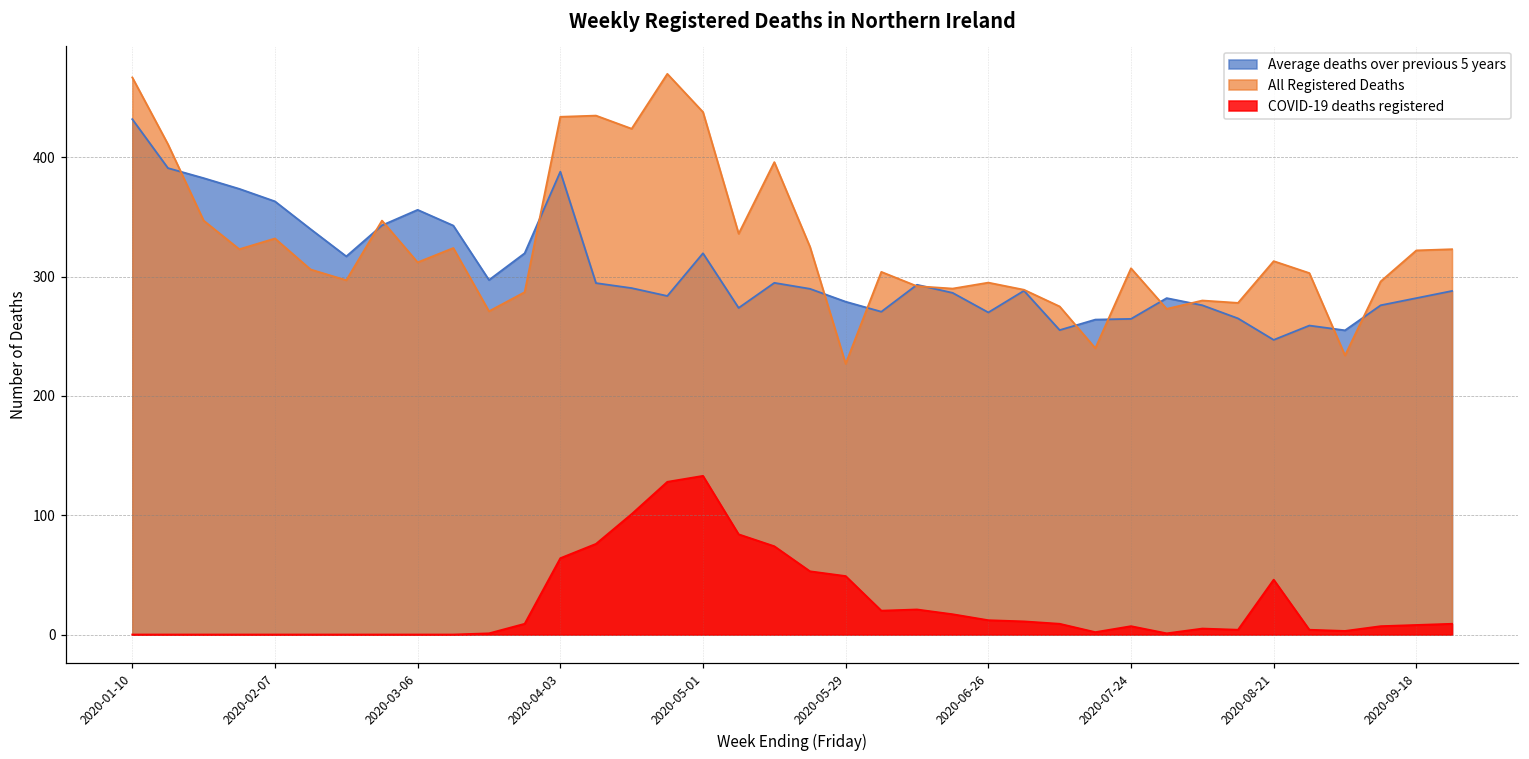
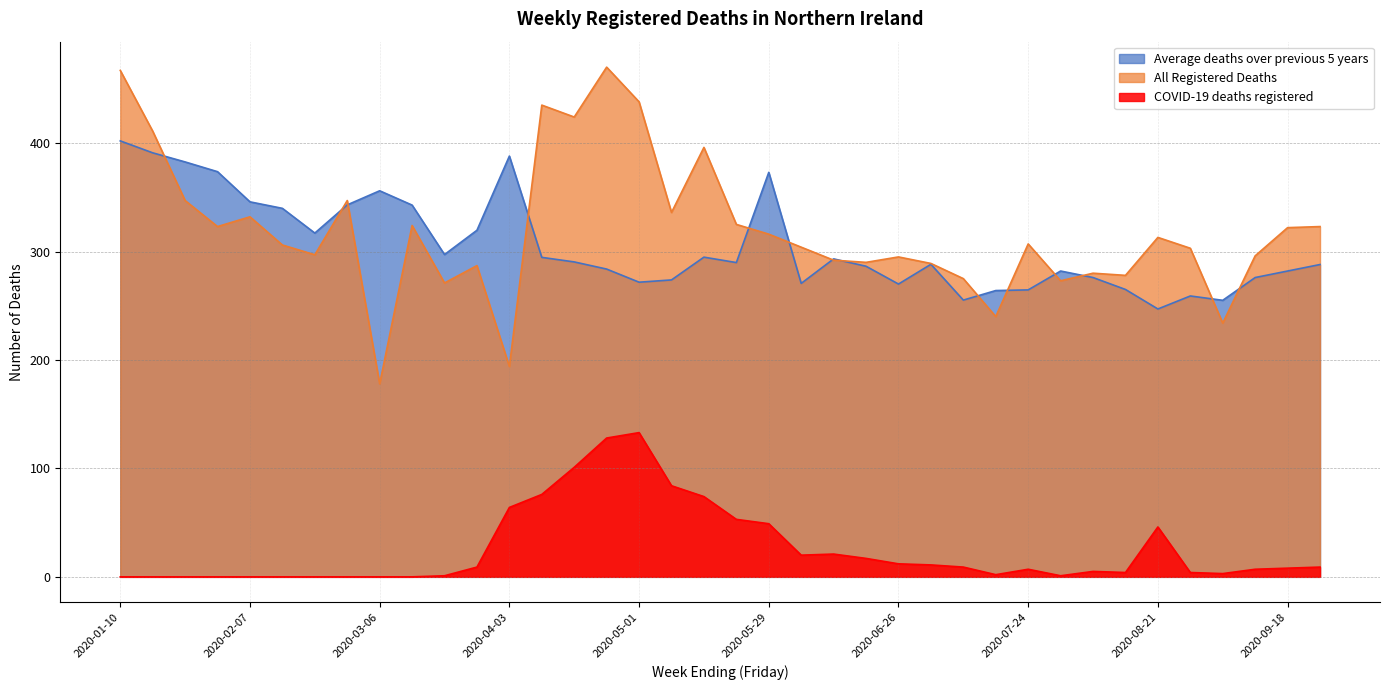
Average deaths over previous 5 years, 2020-01-10: 432 -> 402
Average deaths over previous 5 years, 2020-02-07: 363 -> 346
All Registered Deaths, 2020-03-06: 312 -> 178
All Registered Deaths, 2020-04-03: 434 -> 194
Average deaths over previous 5 years, 2020-05-01: 320 -> 272
Average deaths over previous 5 years, 2020-05-29: 279 -> 373
All Registered Deaths, 2020-05-29: 227 -> 316
